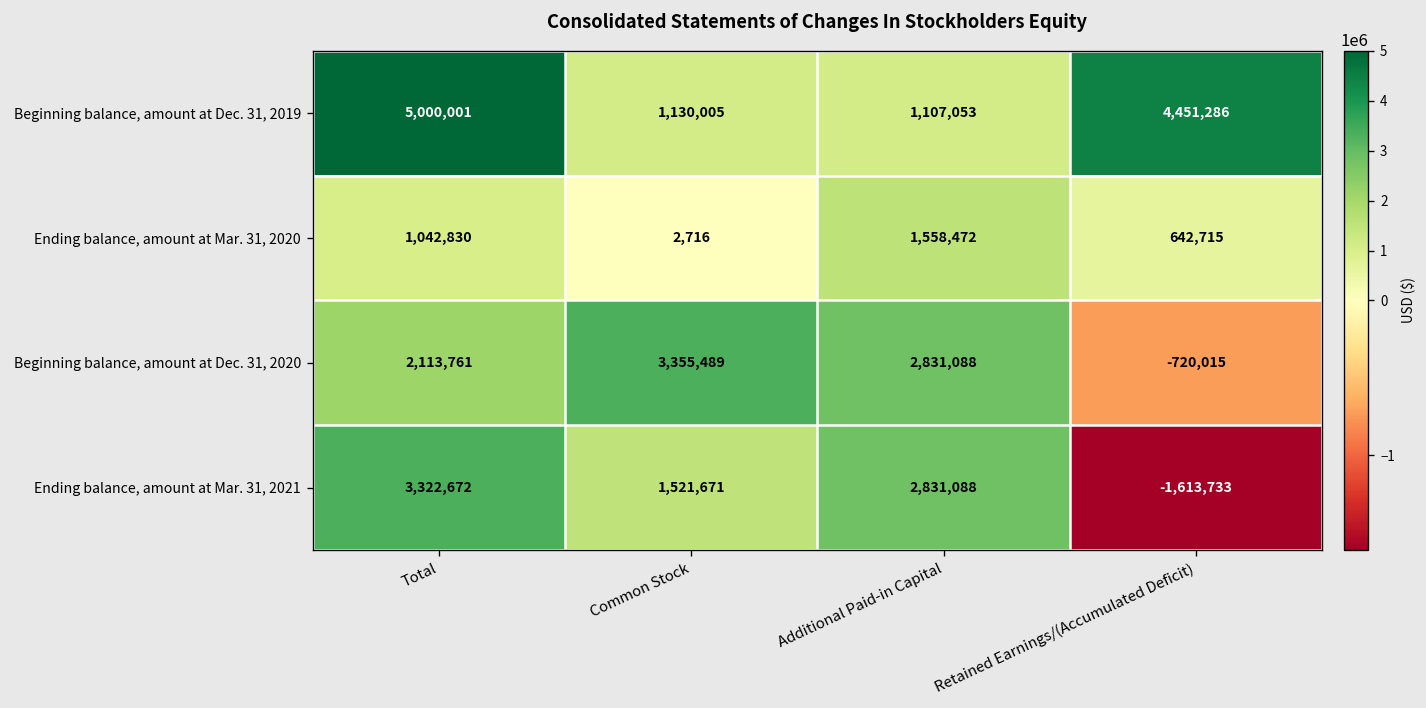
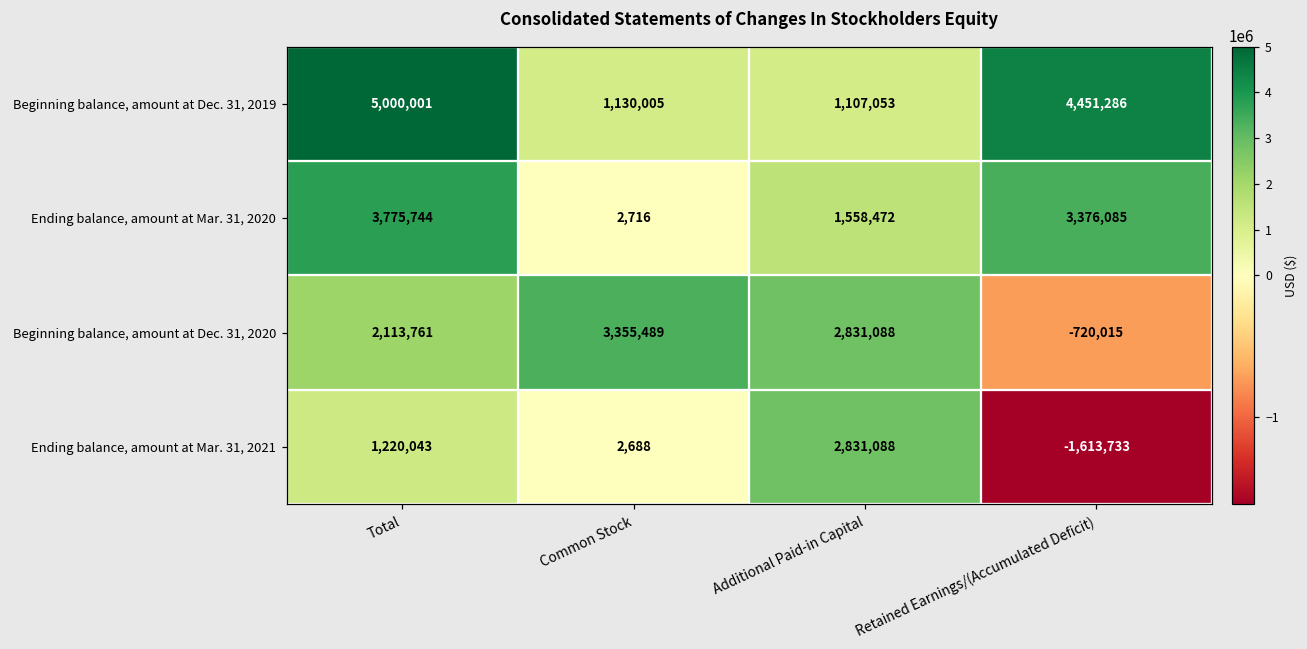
Ending balance, amount at Mar. 31, 2020, Total: 1,042,830 -> 3,775,744
Ending balance, amount at Mar. 31, 2020, Retained Earnings/(Accumulated Deficit): 642,715 -> 3,376,085
Ending balance, amount at Mar. 31, 2021, Total: 3,322,672 -> 1,220,043
Ending balance, amount at Mar. 31, 2021, Common Stock: 1,521,671 -> 2,688
